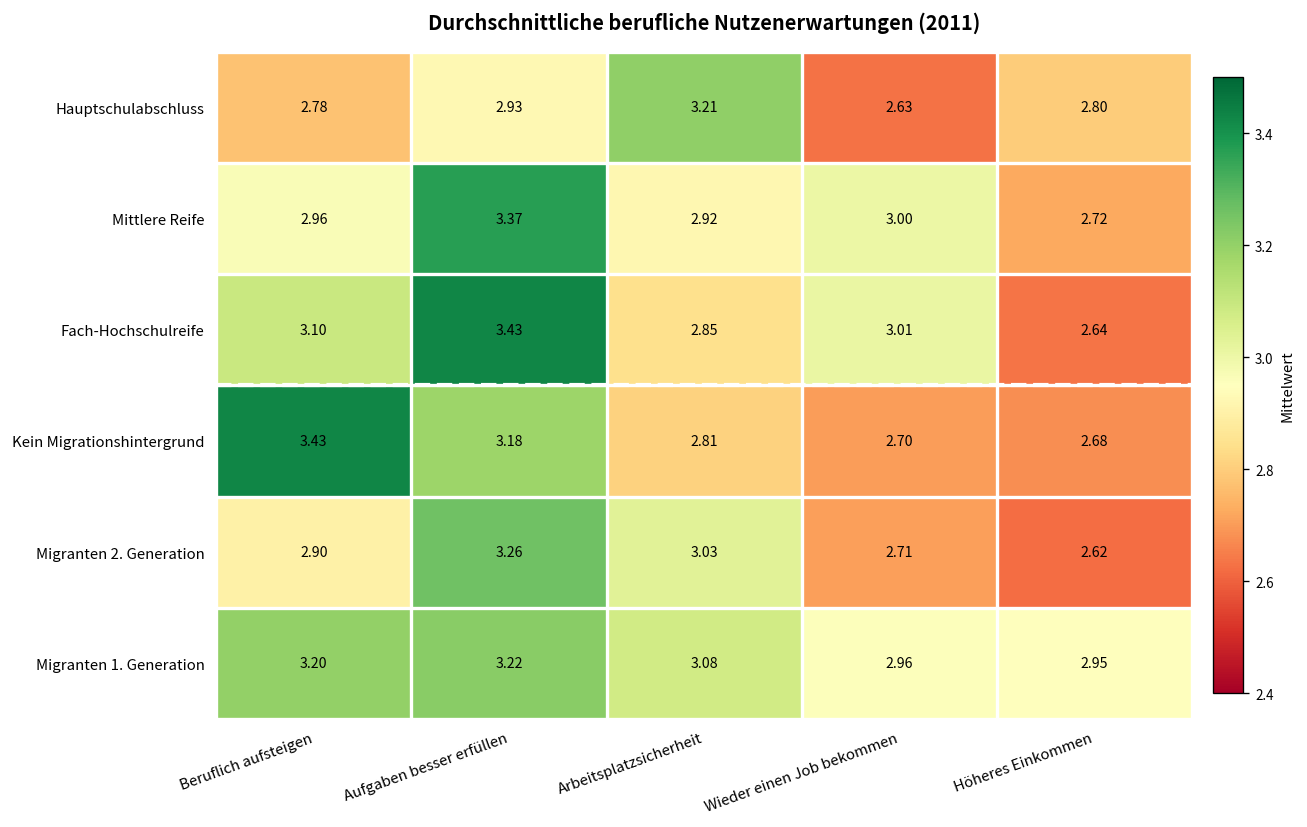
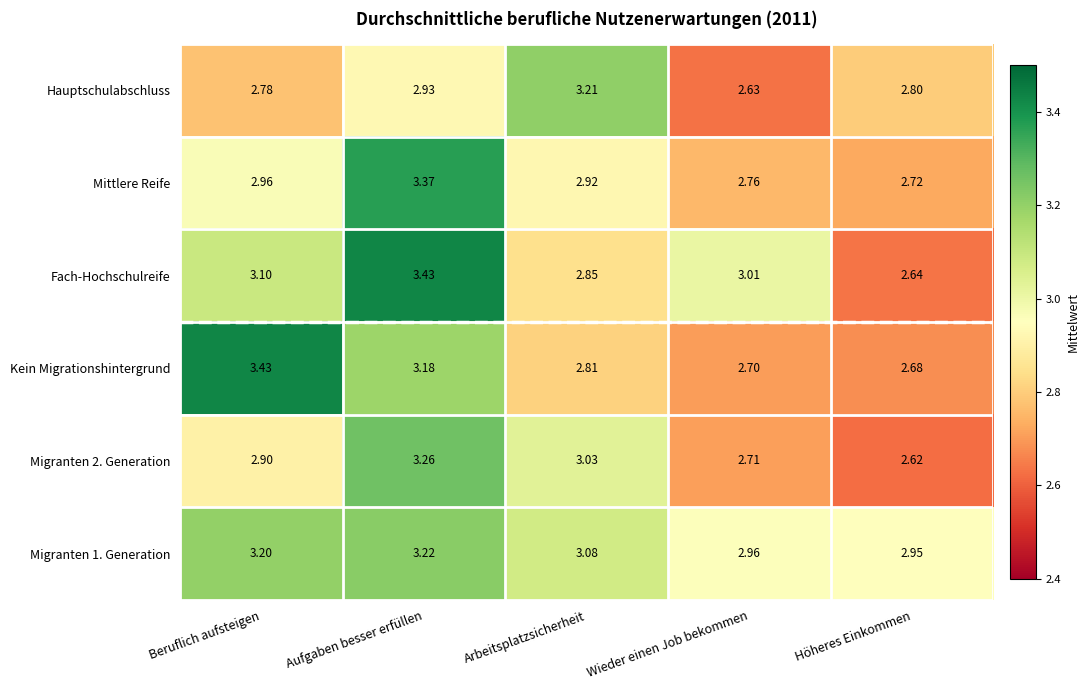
Mittlere Reife, Wieder einen Job bekommen: 3.00 -> 2.76
